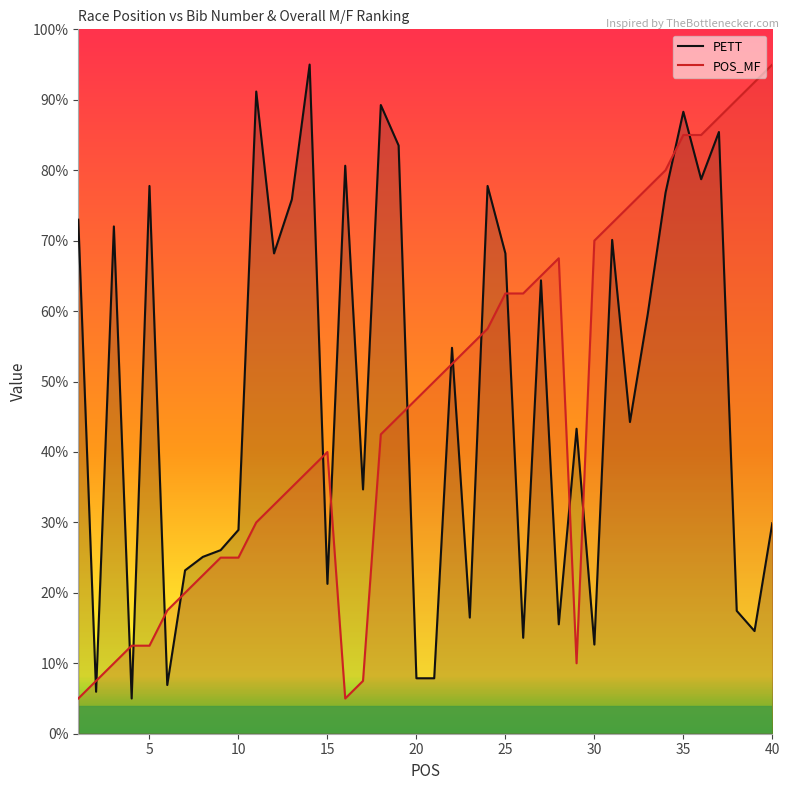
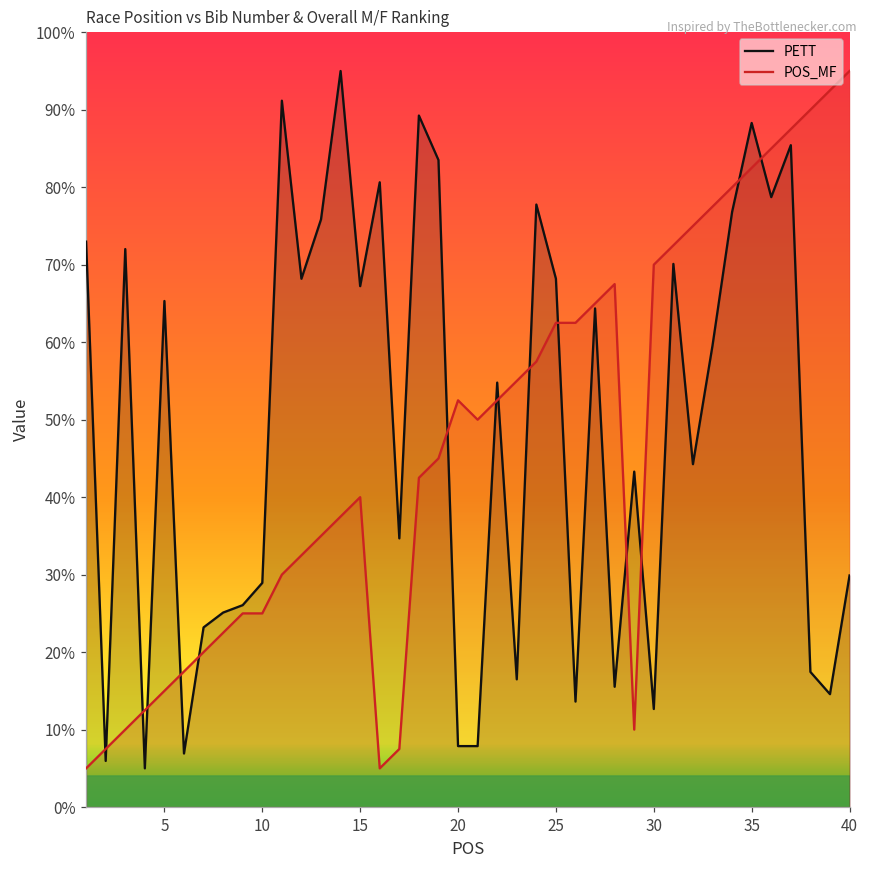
PETT, 5: 78% -> 65%
POS_MF, 5: 13% -> 15%
PETT, 15: 21% -> 67%
POS_MF, 20: 48% -> 53%
POS_MF, 35: 85% -> 83%
